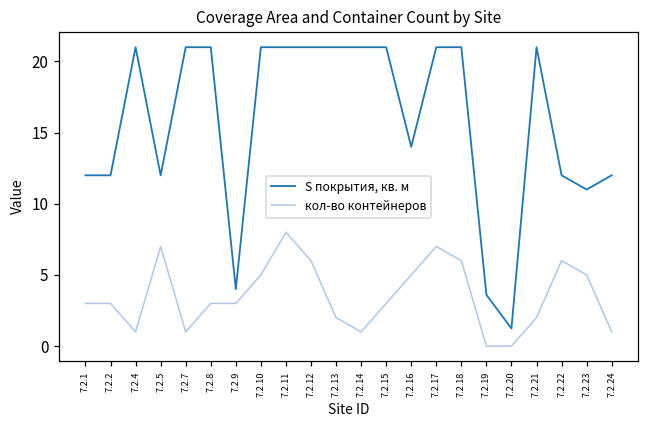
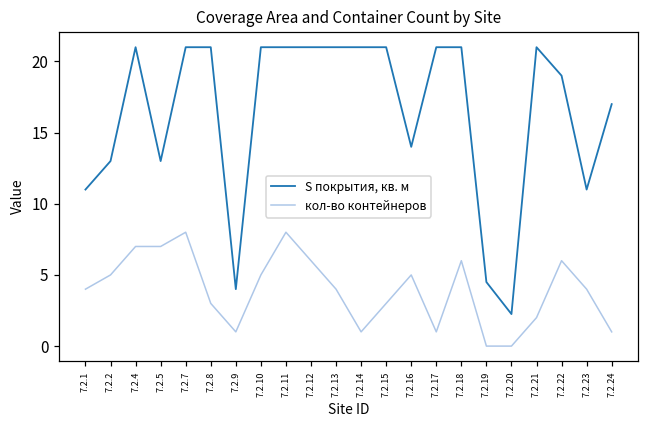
S покрытия, кв. м, 7.2.1: 12 -> 11
кол-во контейнеров, 7.2.1: 3 -> 4
S покрытия, кв. м, 7.2.2: 12 -> 13
кол-во контейнеров, 7.2.2: 3 -> 5
кол-во контейнеров, 7.2.4: 1 -> 7
S покрытия, кв. м, 7.2.5: 12 -> 13
кол-во контейнеров, 7.2.7: 1 -> 8
кол-во контейнеров, 7.2.9: 3 -> 1
кол-во контейнеров, 7.2.13: 2 -> 4
кол-во контейнеров, 7.2.17: 7 -> 1
S покрытия, кв. м, 7.2.19: 3.6 -> 4.5
S покрытия, кв. м, 7.2.20: 1.2 -> 2.3
S покрытия, кв. м, 7.2.22: 12 -> 19
кол-во контейнеров, 7.2.23: 5 -> 4
S покрытия, кв. м, 7.2.24: 12 -> 17
